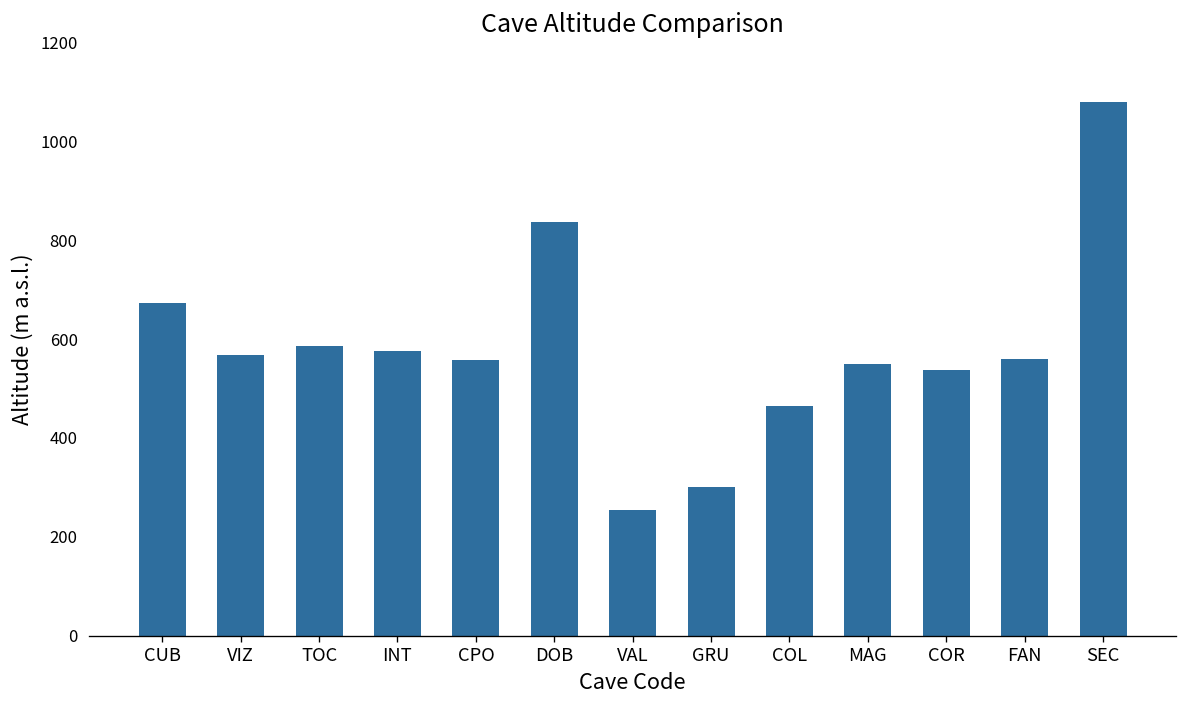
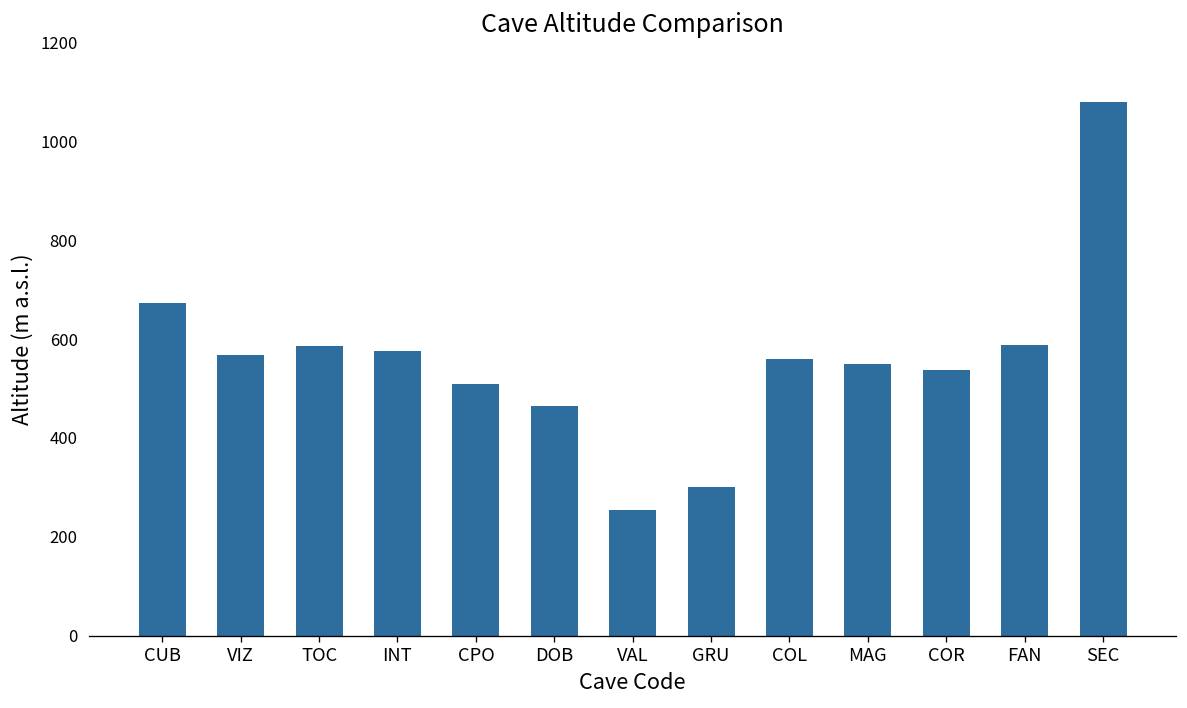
CPO: 560 -> 510
DOB: 840 -> 470
COL: 460 -> 560
FAN: 560 -> 590
